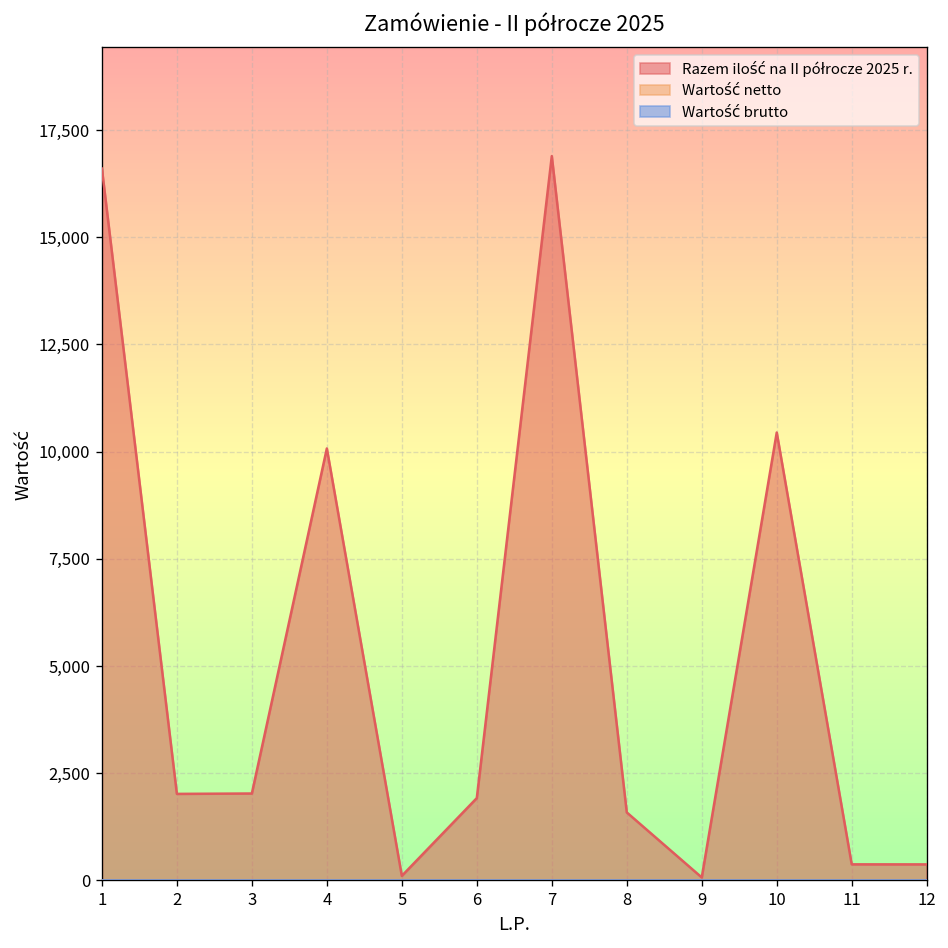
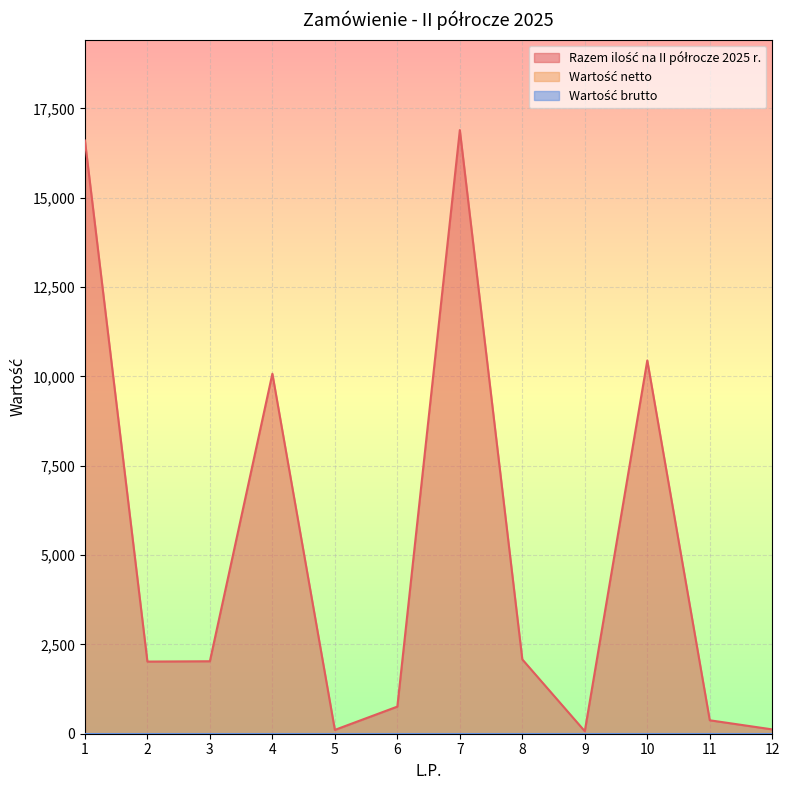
Razem ilość na II półrocze 2025 r., 6: 1,900 -> 800
Razem ilość na II półrocze 2025 r., 8: 1,600 -> 2,100
Razem ilość na II półrocze 2025 r., 12: 400 -> 100
